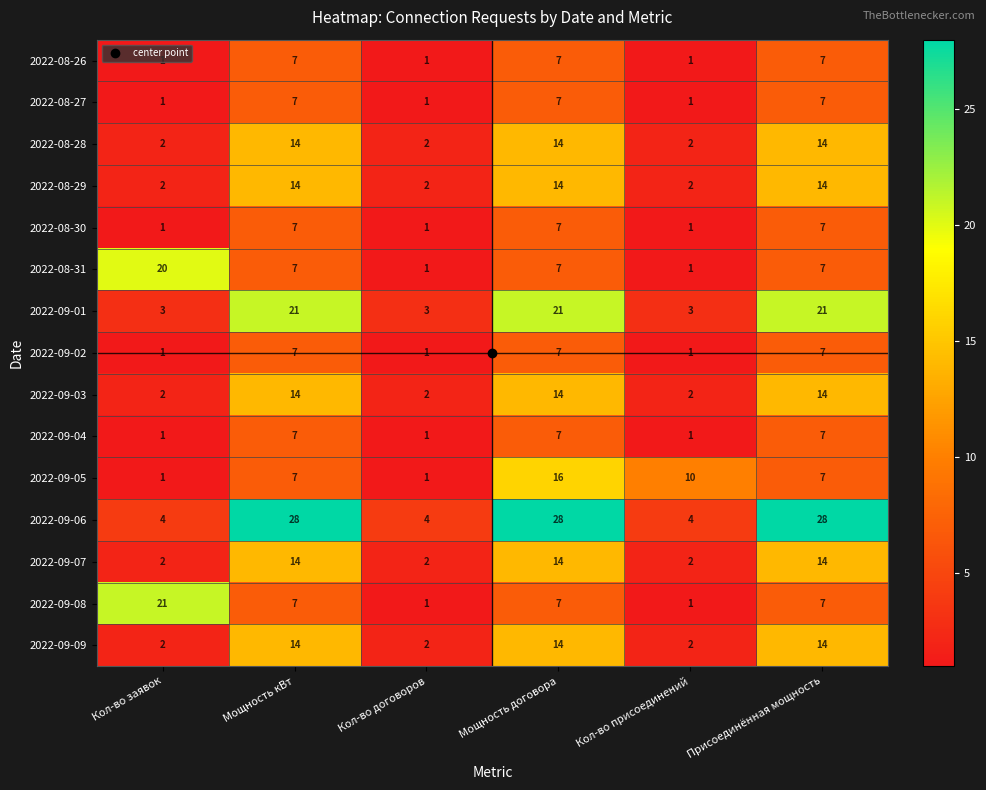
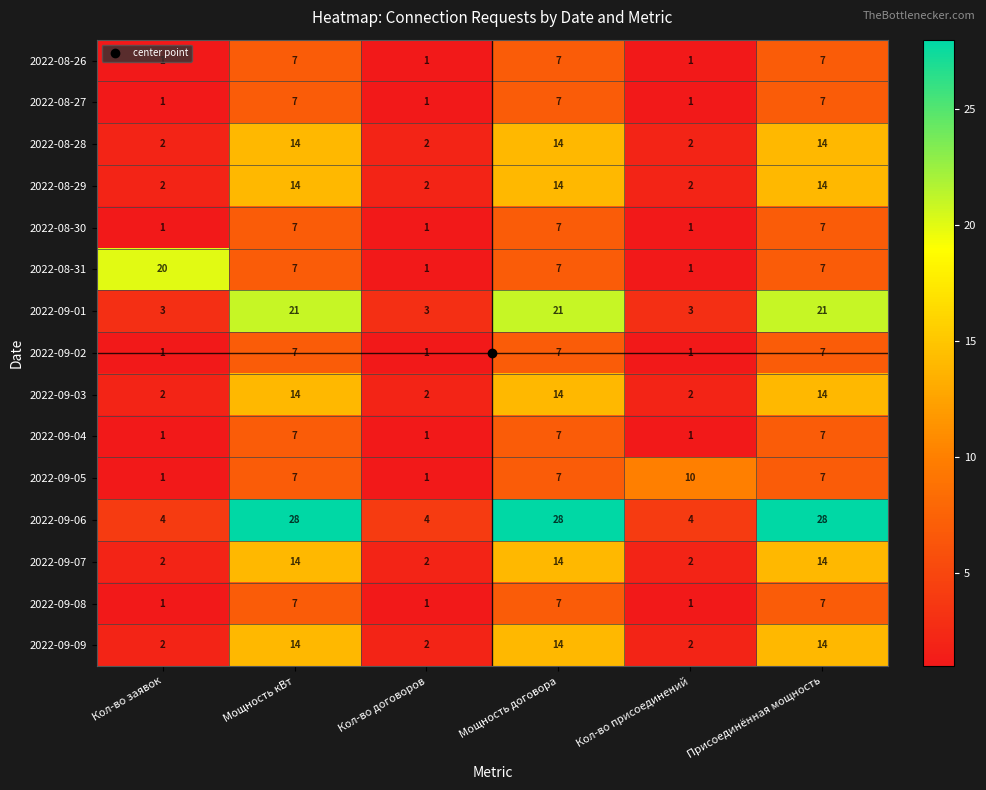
2022-09-05, Мощность договора: 16 -> 7
2022-09-08, Кол-во заявок: 21 -> 1
